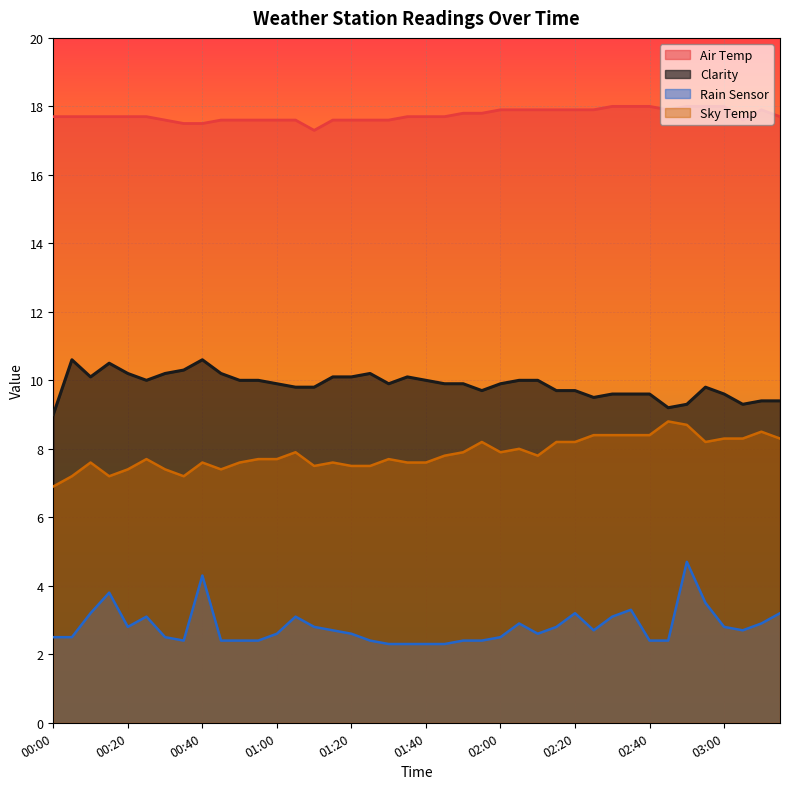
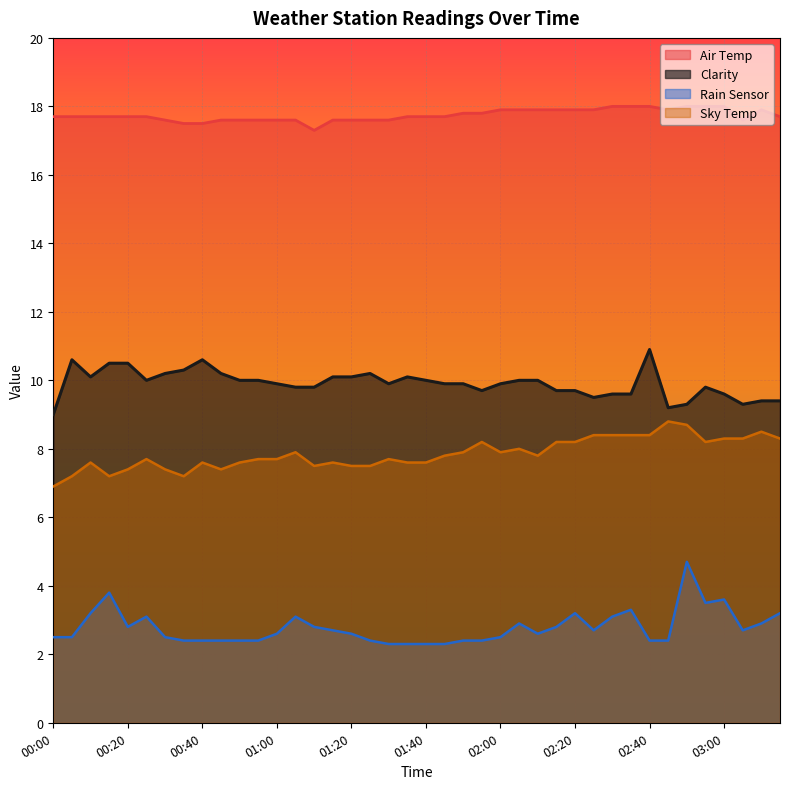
Clarity, 00:20: 10.2 -> 10.5
Rain Sensor, 00:40: 4.3 -> 2.4
Clarity, 02:40: 9.6 -> 10.9
Rain Sensor, 03:00: 2.8 -> 3.6
